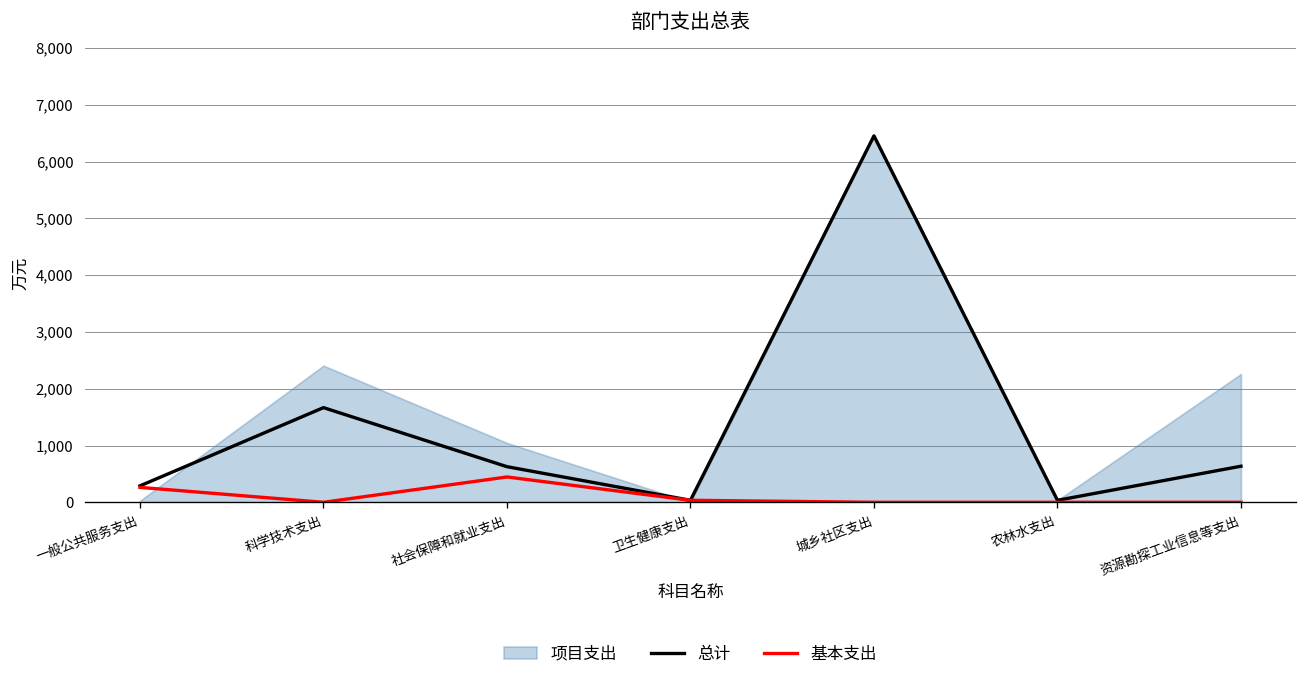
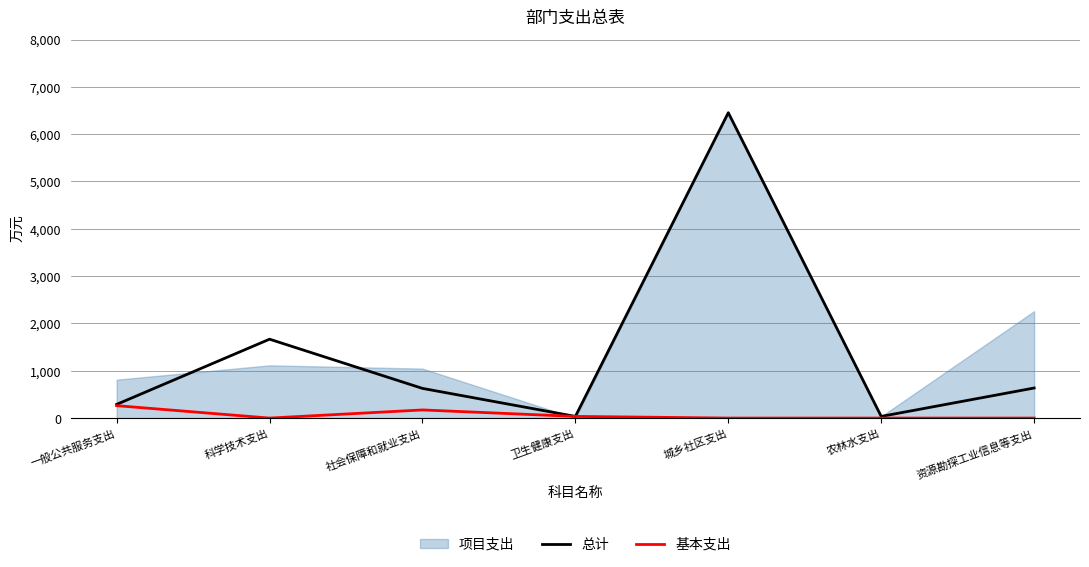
项目支出, 一般公共服务支出: 0 -> 800
项目支出, 科学技术支出: 2,400 -> 1,100
基本支出, 社会保障和就业支出: 400 -> 200
